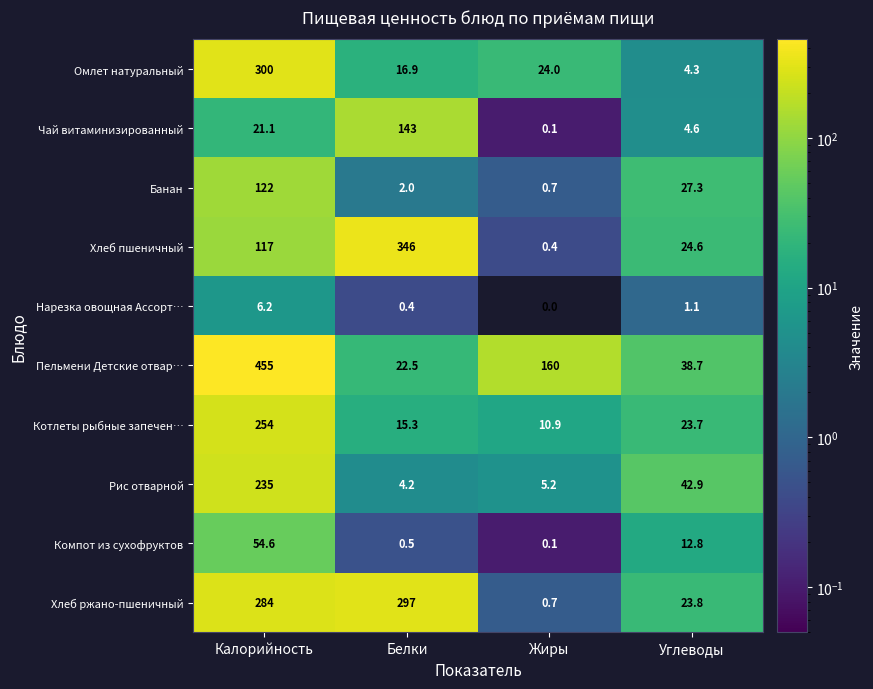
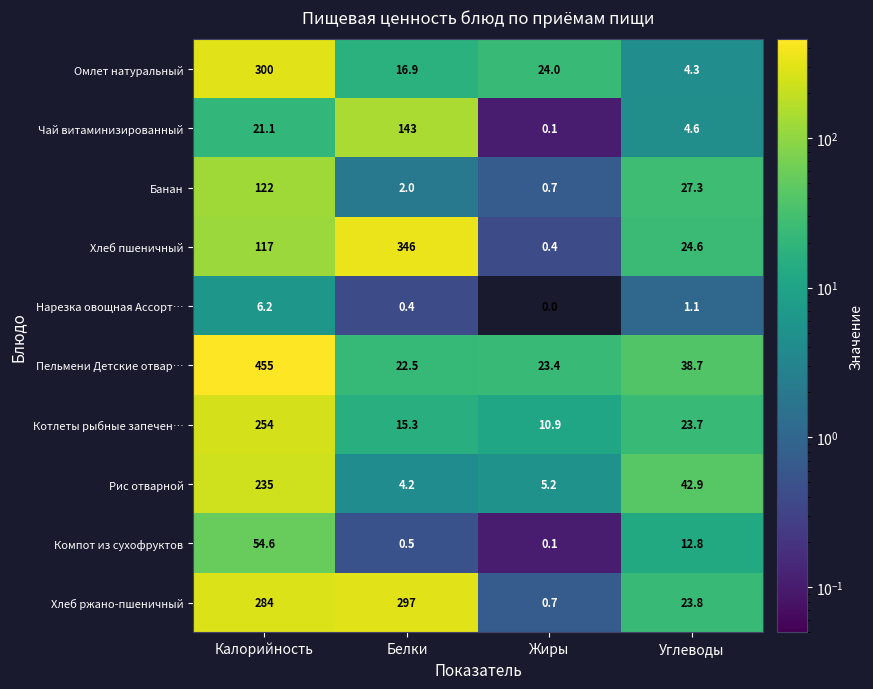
Пельмени Детские отвар…, Жиры: 160 -> 23.4
